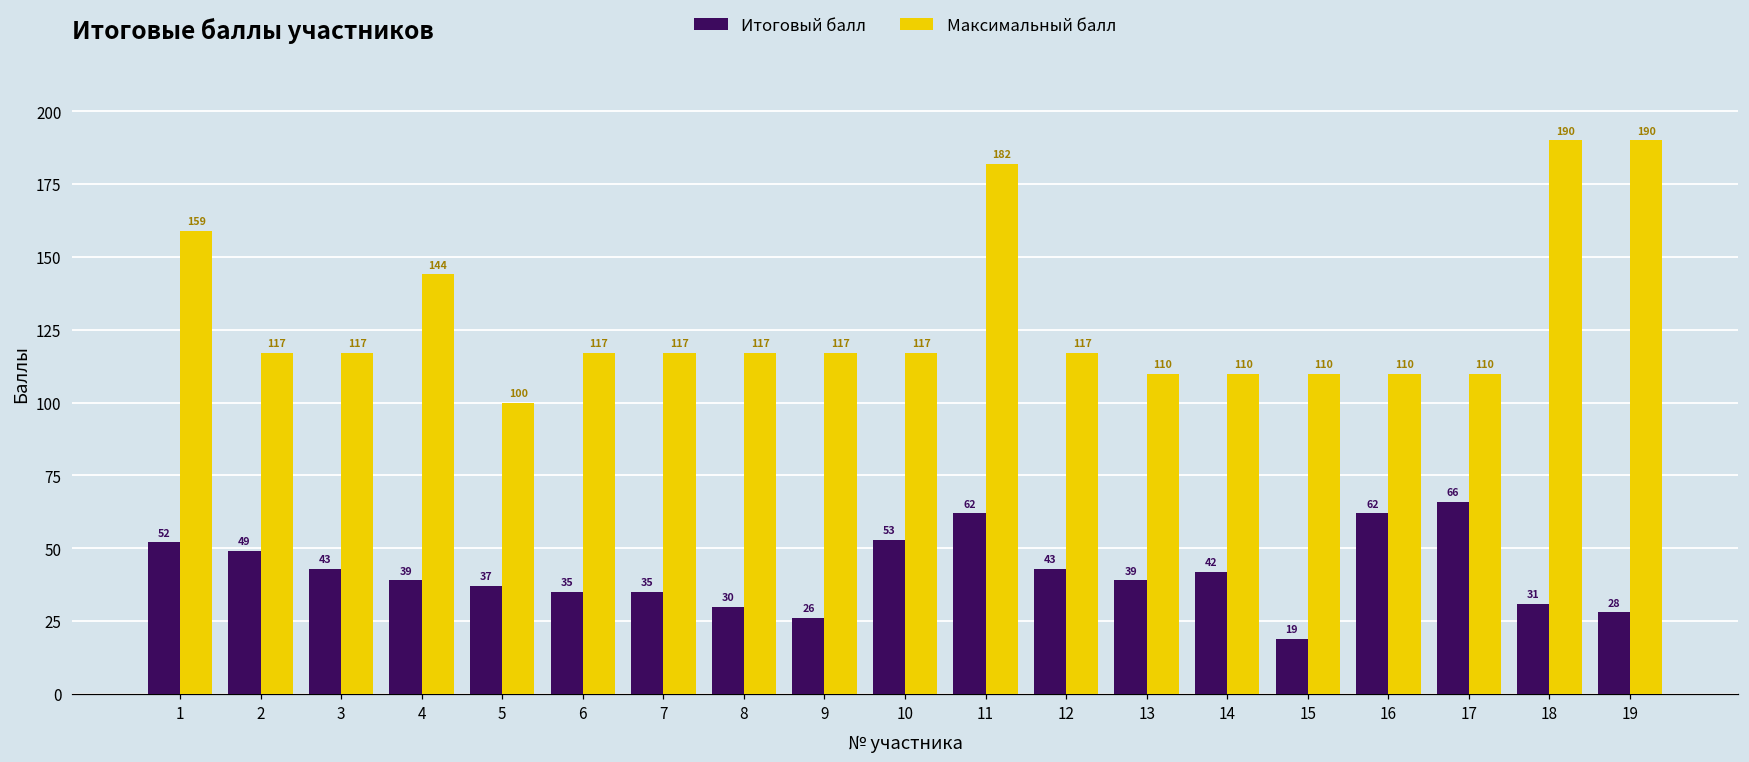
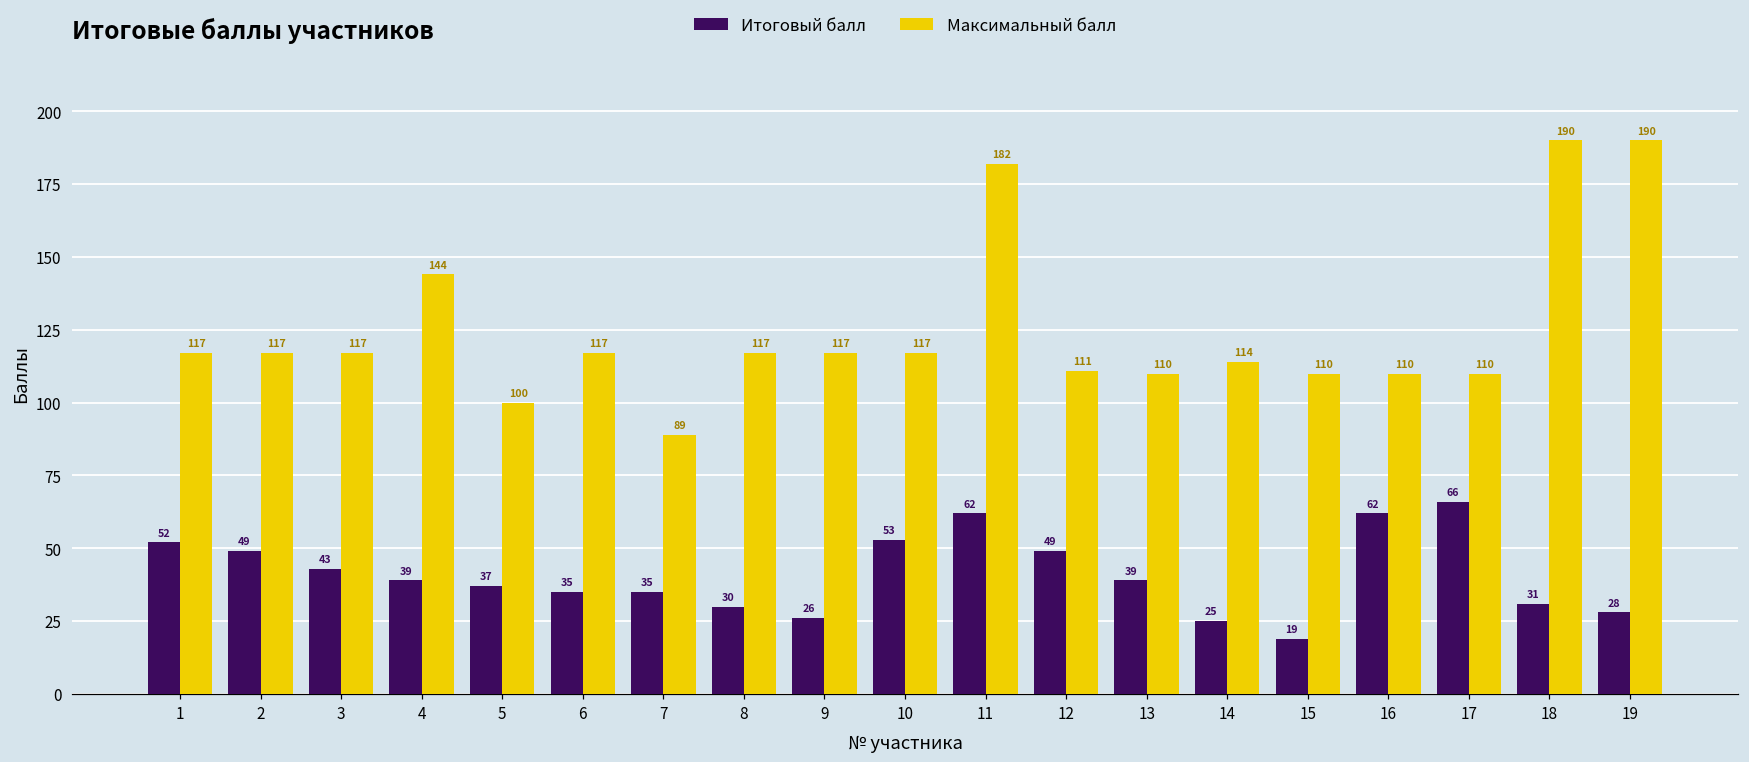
Максимальный балл, 1: 159 -> 117
Максимальный балл, 7: 117 -> 89
Итоговый балл, 12: 43 -> 49
Максимальный балл, 12: 117 -> 111
Итоговый балл, 14: 42 -> 25
Максимальный балл, 14: 110 -> 114
